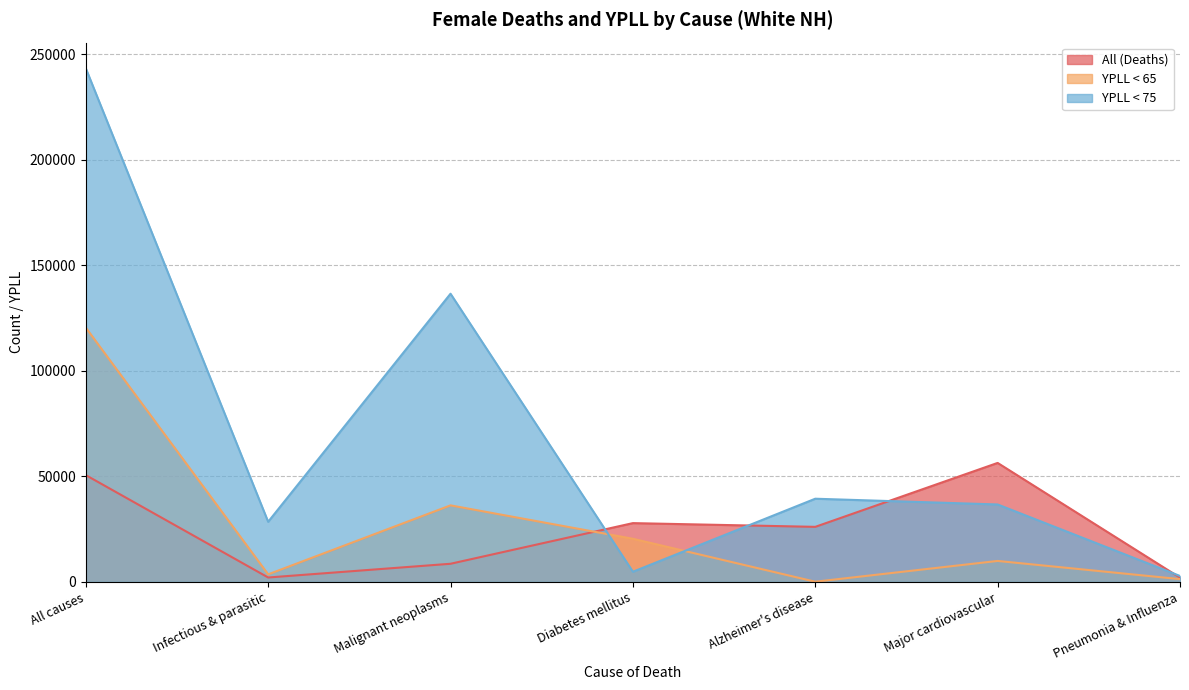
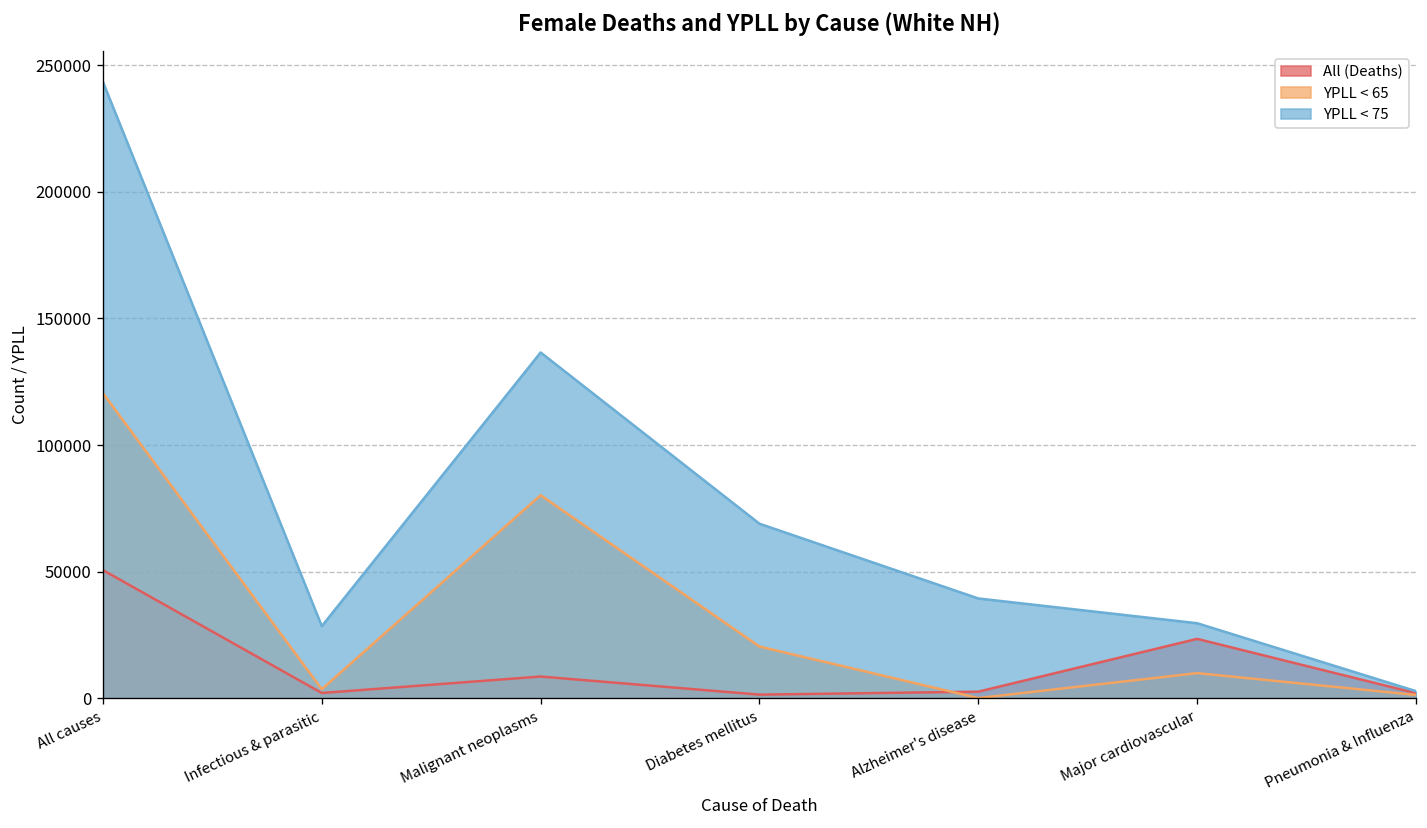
YPLL < 65, Malignant neoplasms: 36000 -> 80000
All (Deaths), Diabetes mellitus: 28000 -> 1000
YPLL < 75, Diabetes mellitus: 5000 -> 69000
All (Deaths), Alzheimer's disease: 26000 -> 3000
All (Deaths), Major cardiovascular: 56000 -> 23000
YPLL < 75, Major cardiovascular: 37000 -> 30000
